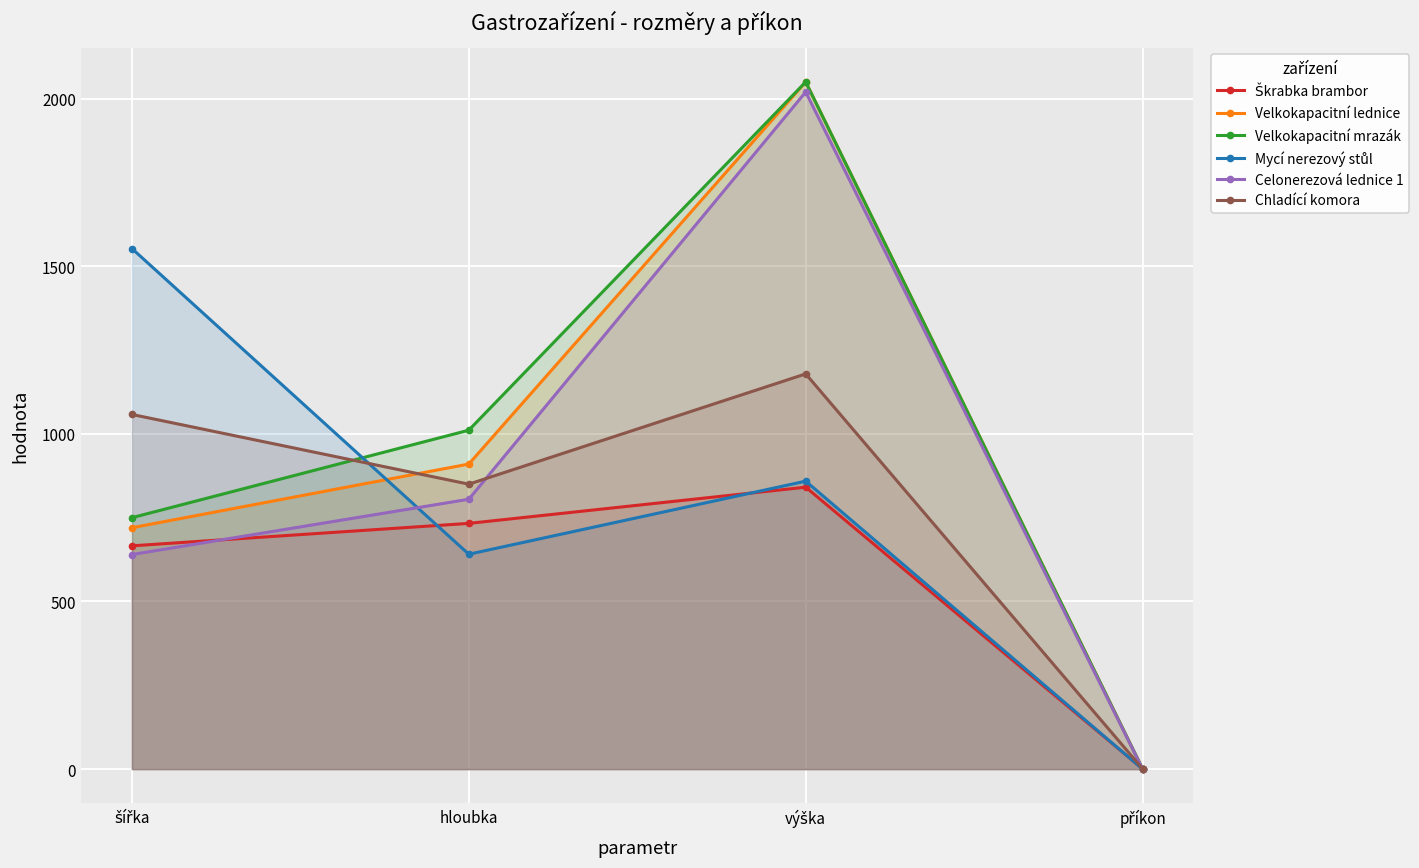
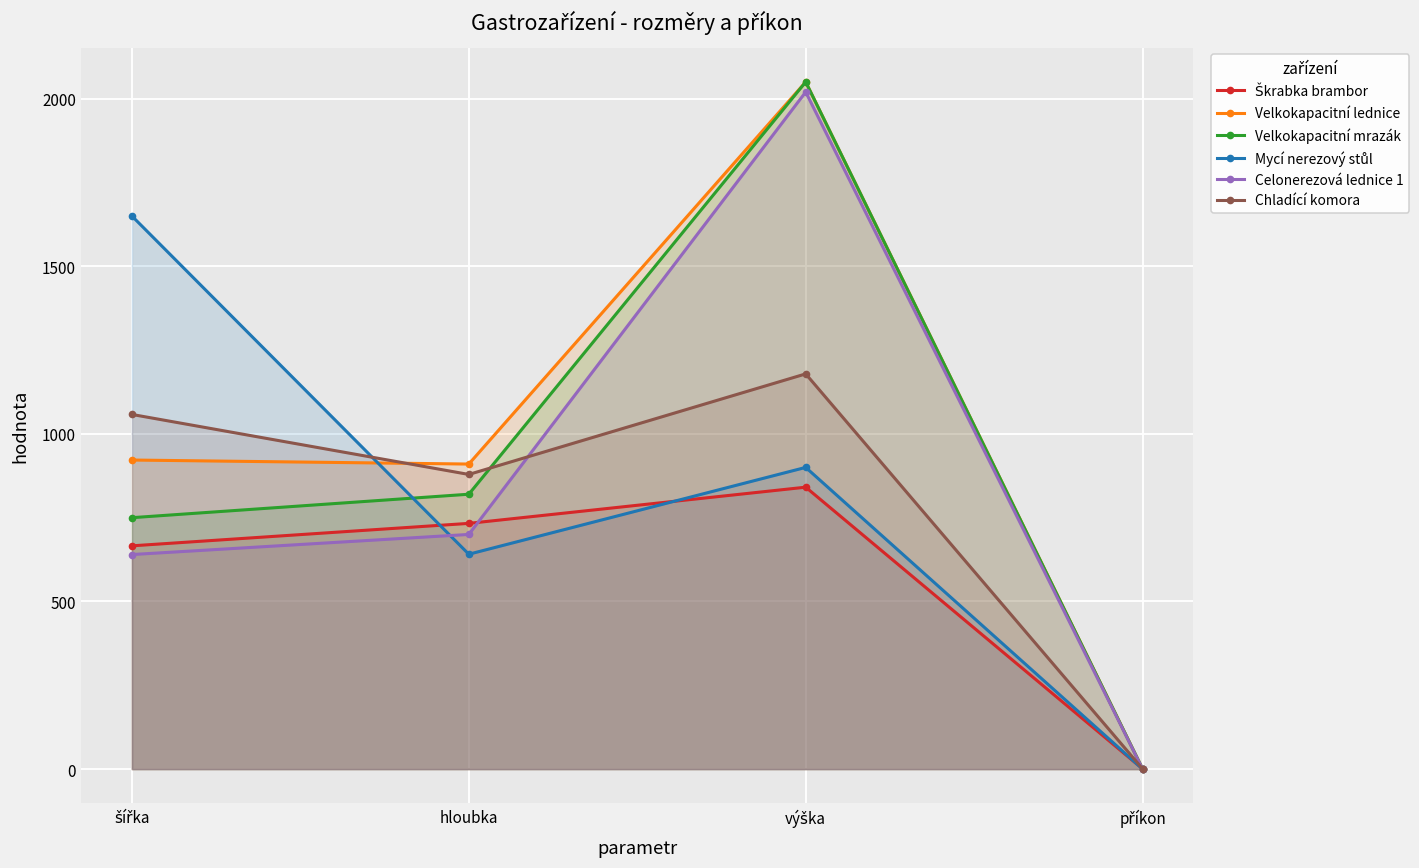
Velkokapacitní lednice, šířka: 720 -> 920
Mycí nerezový stůl, šířka: 1550 -> 1650
Velkokapacitní mrazák, hloubka: 1010 -> 820
Celonerezová lednice 1, hloubka: 810 -> 700
Chladící komora, hloubka: 850 -> 880
Mycí nerezový stůl, výška: 860 -> 900
